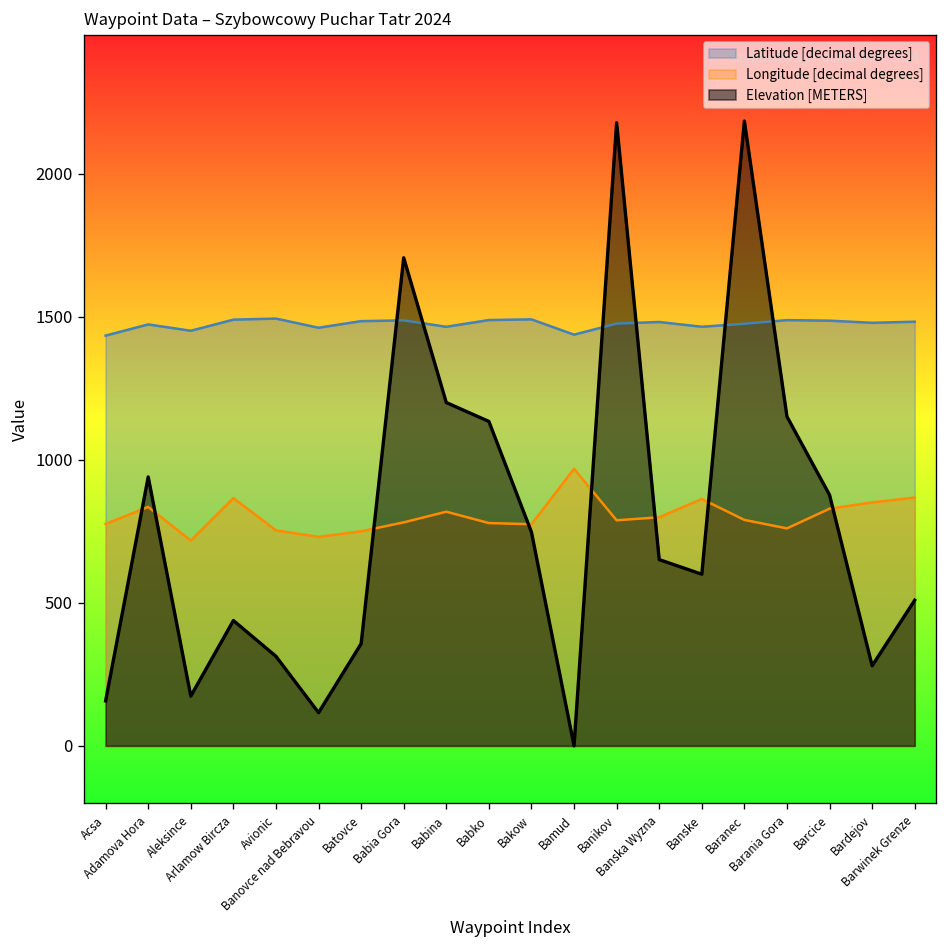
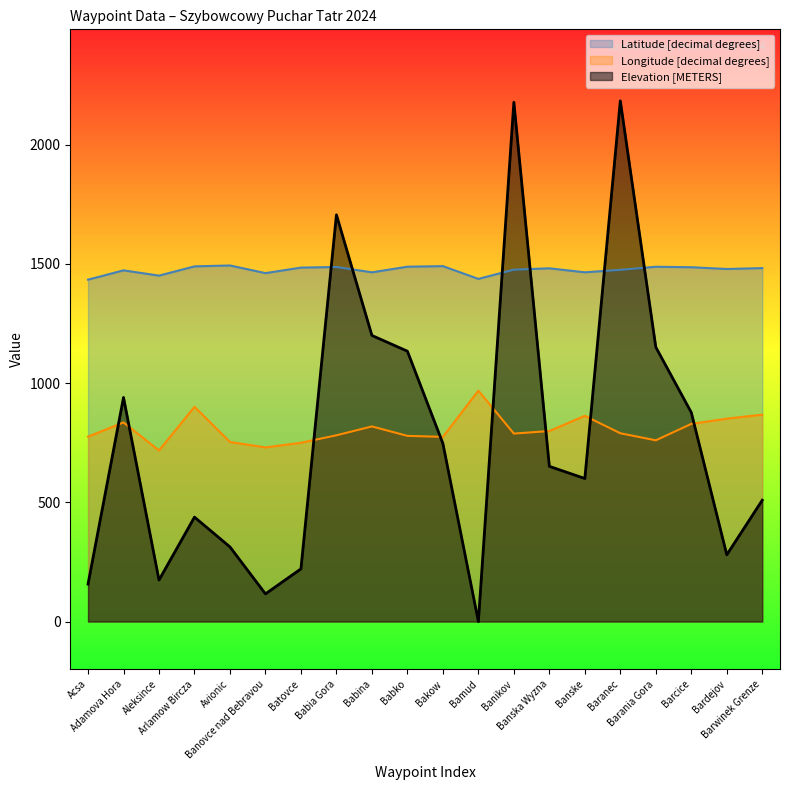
Longitude [decimal degrees], Arlamow Bircza: 870 -> 900
Elevation [METERS], Batovce: 360 -> 220
